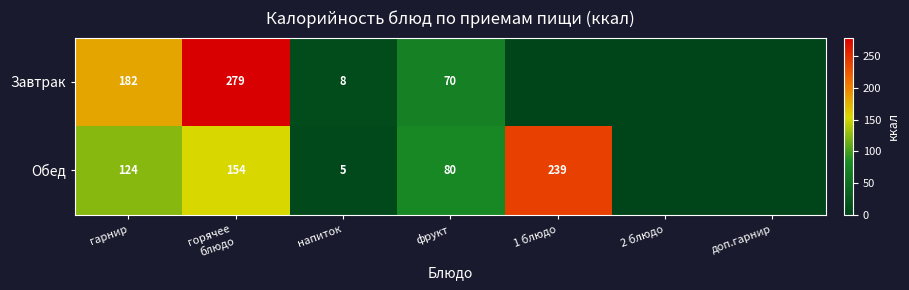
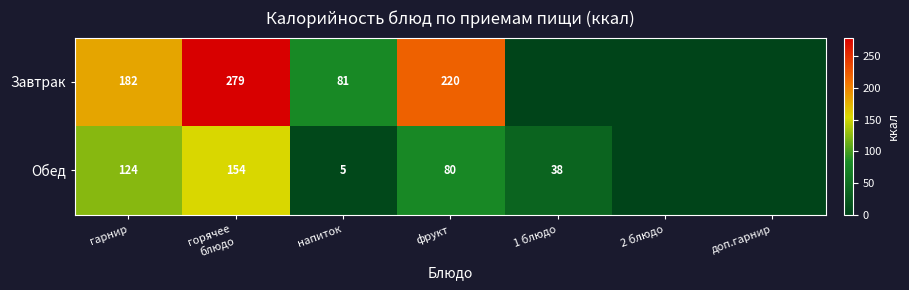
Завтрак, напиток: 8 -> 81
Завтрак, фрукт: 70 -> 220
Обед, 1 блюдо: 239 -> 38
